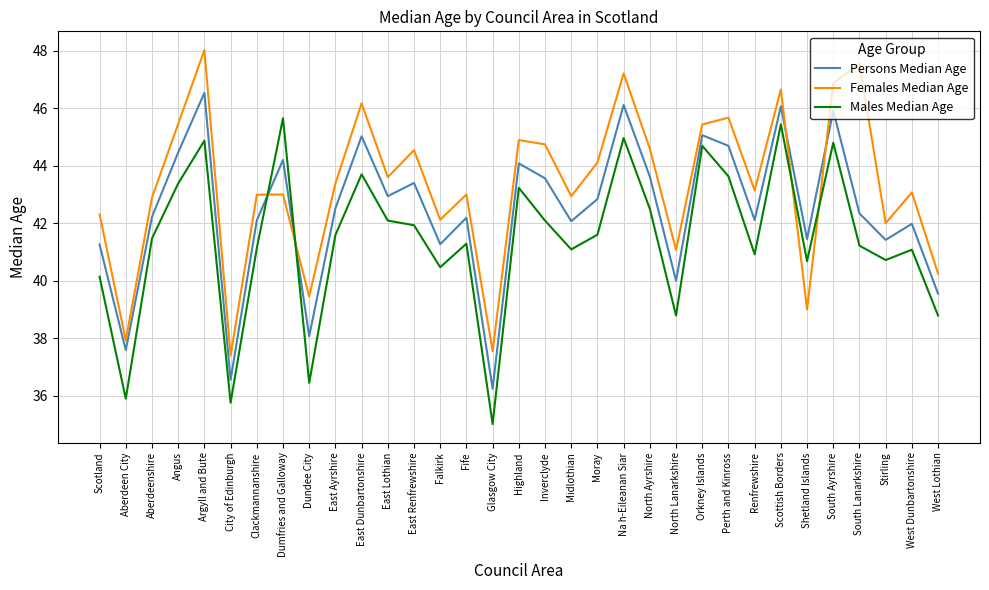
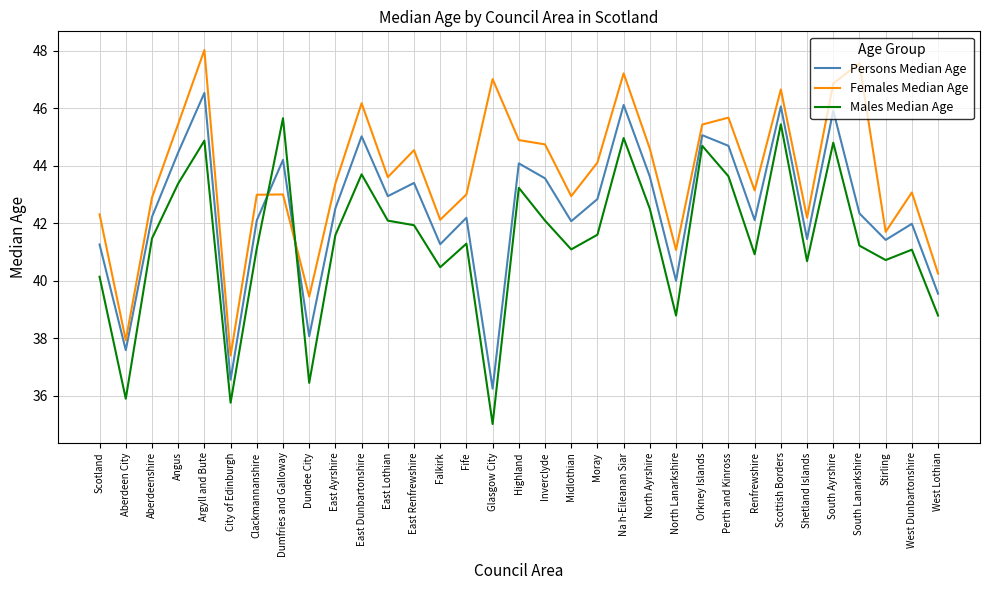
Females Median Age, Glasgow City: 37.6 -> 47.0
Females Median Age, Shetland Islands: 39.0 -> 42.2
Females Median Age, Stirling: 42.0 -> 41.7
